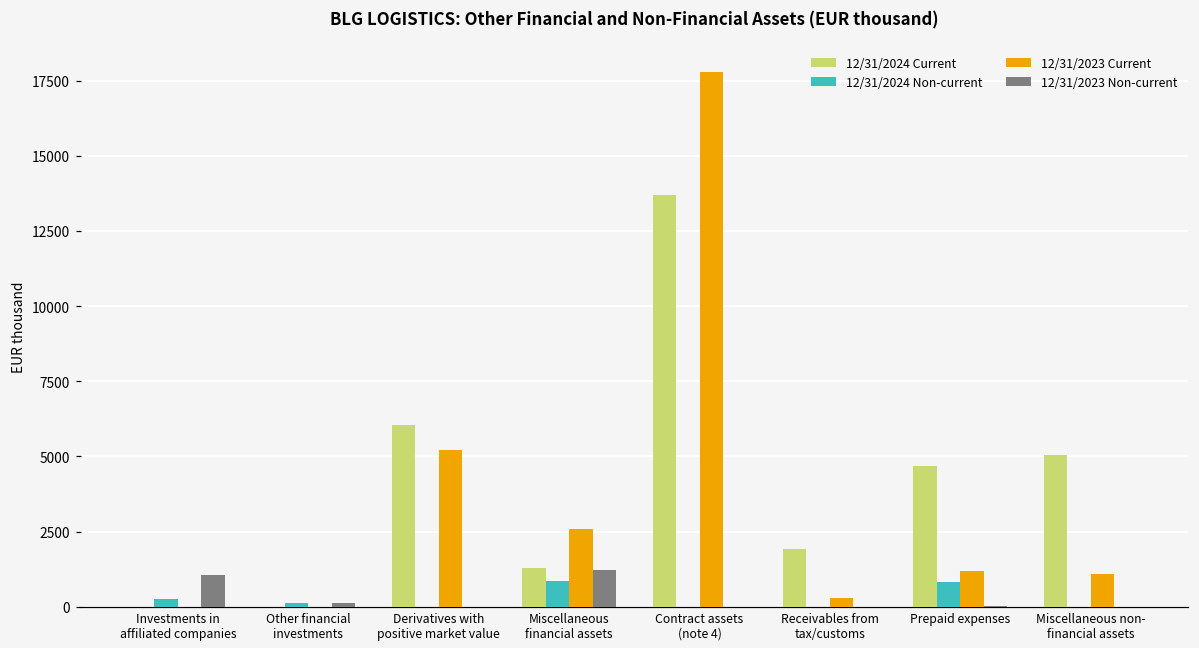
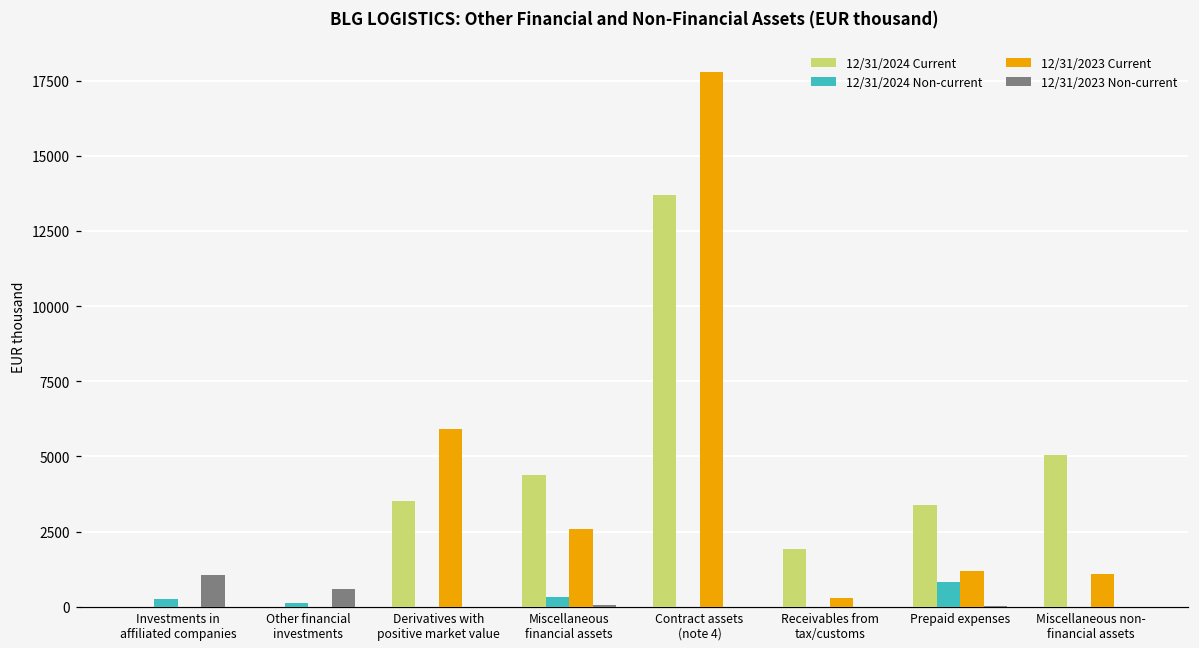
12/31/2023 Non-current, Other financial investments: 100 -> 600
12/31/2024 Current, Derivatives with positive market value: 6100 -> 3500
12/31/2023 Current, Derivatives with positive market value: 5200 -> 5900
12/31/2024 Current, Miscellaneous financial assets: 1300 -> 4400
12/31/2024 Non-current, Miscellaneous financial assets: 900 -> 300
12/31/2023 Non-current, Miscellaneous financial assets: 1200 -> 100
12/31/2024 Current, Prepaid expenses: 4700 -> 3400
